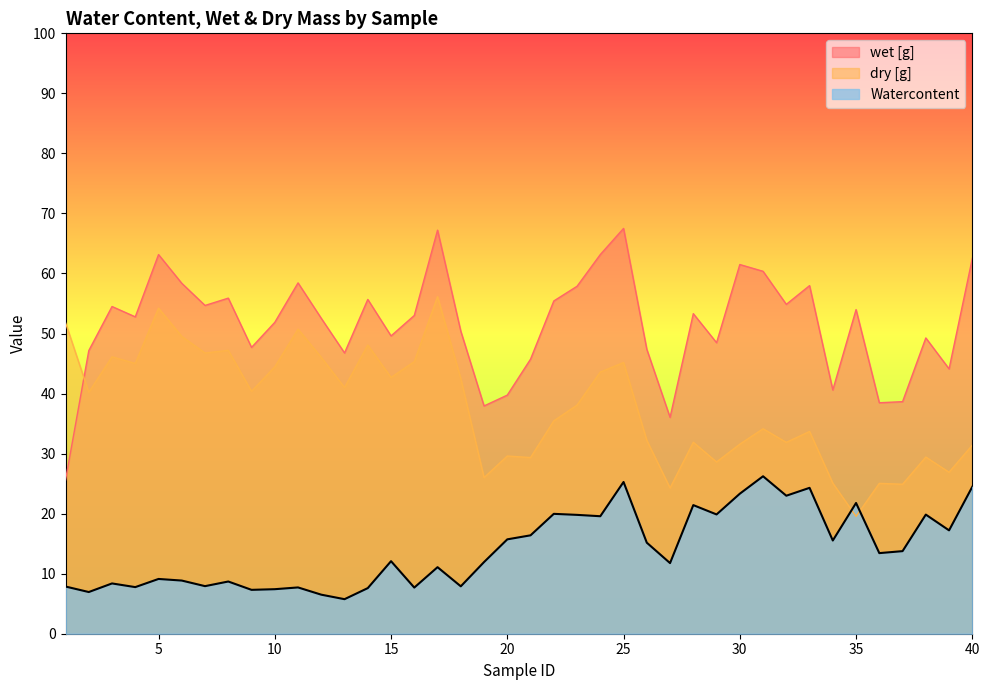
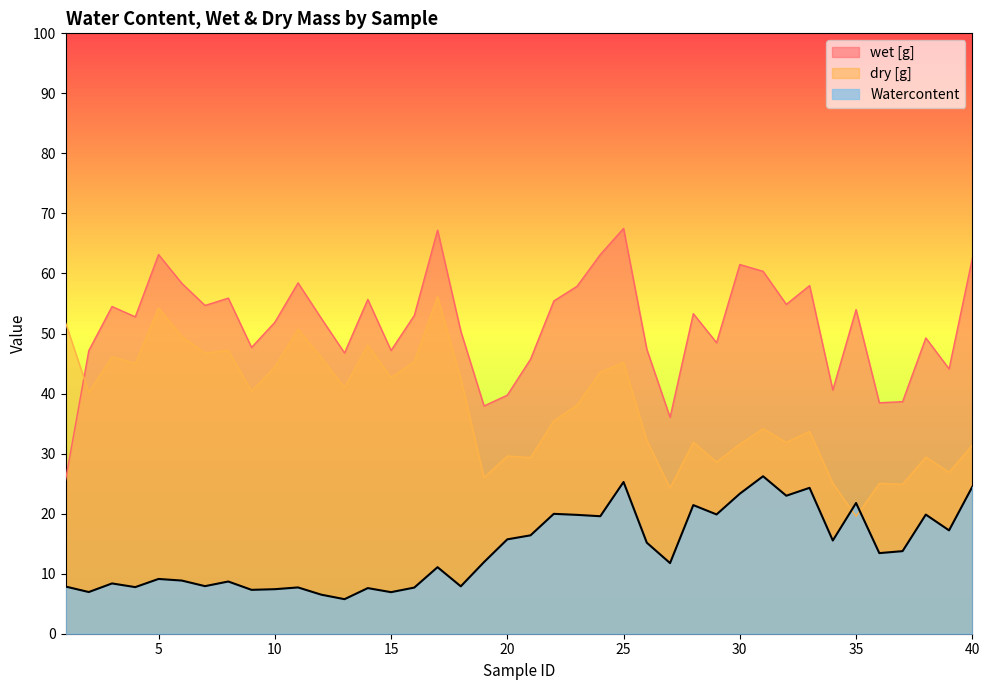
wet [g], 15: 50 -> 47
Watercontent, 15: 12 -> 7
